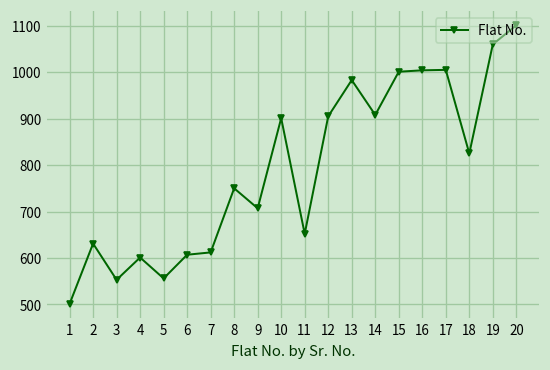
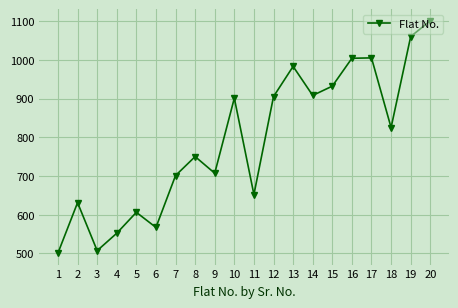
3: 550 -> 510
4: 600 -> 550
5: 560 -> 610
6: 610 -> 570
7: 610 -> 700
15: 1000 -> 930
